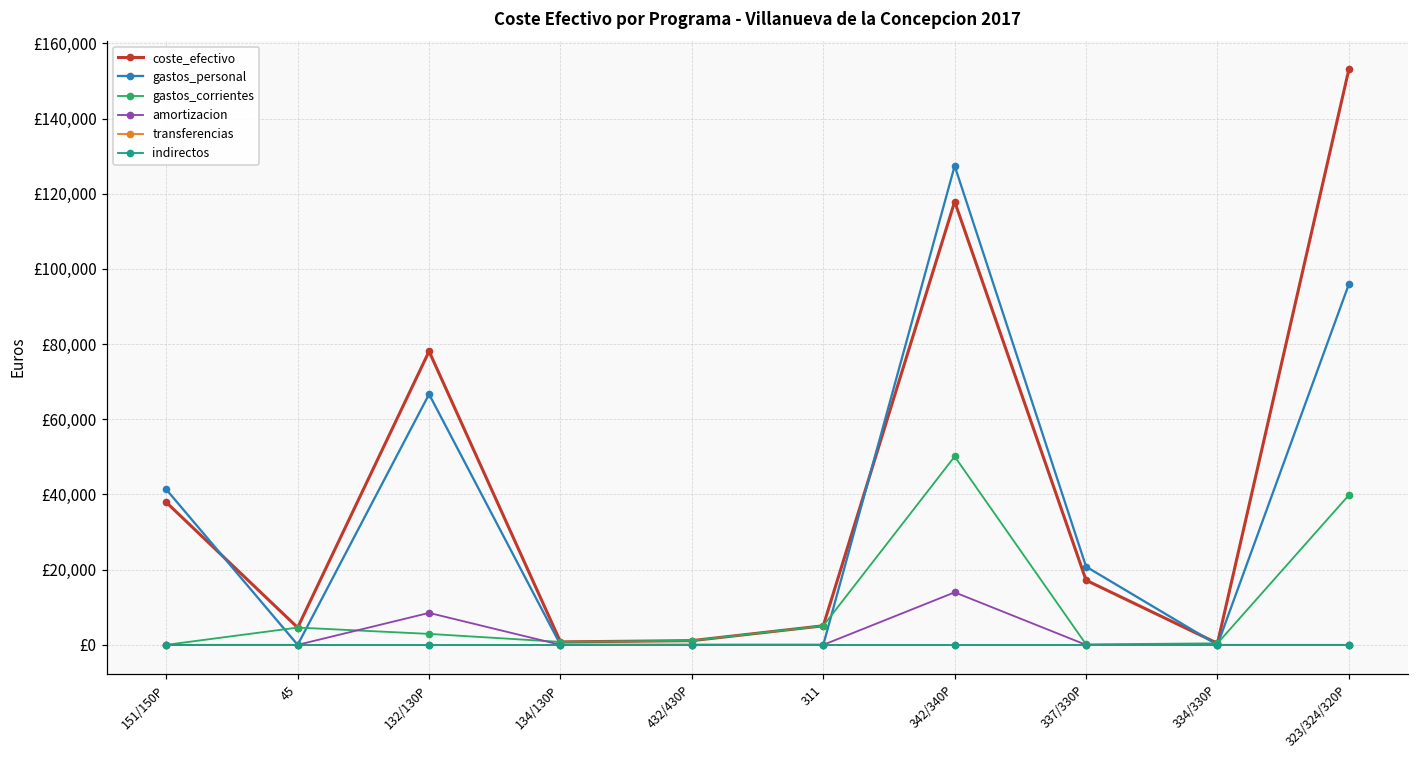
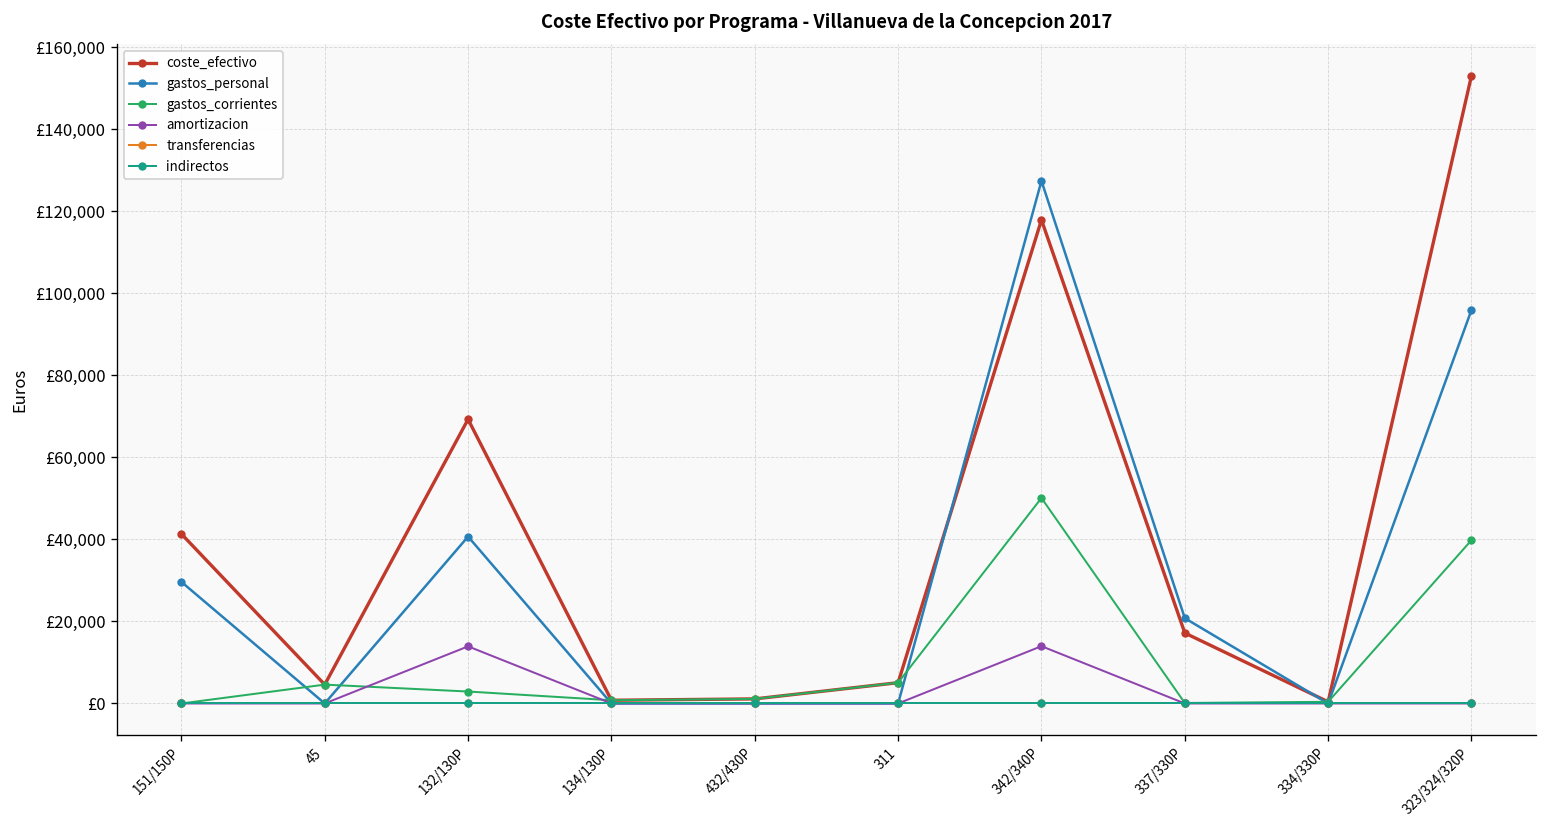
coste_efectivo, 151/150P: £38,000 -> £41,000
gastos_personal, 151/150P: £41,000 -> £30,000
coste_efectivo, 132/130P: £78,000 -> £69,000
gastos_personal, 132/130P: £67,000 -> £41,000
amortizacion, 132/130P: £9,000 -> £14,000
